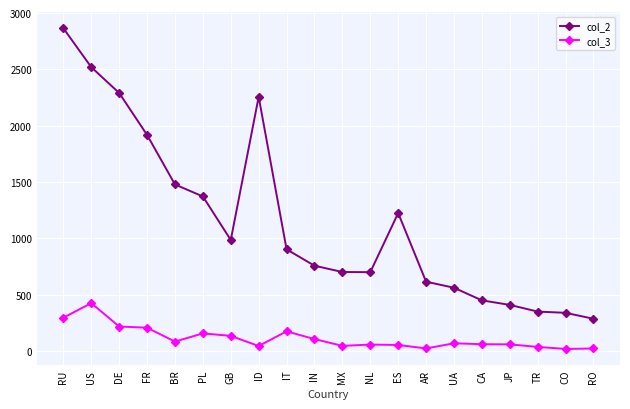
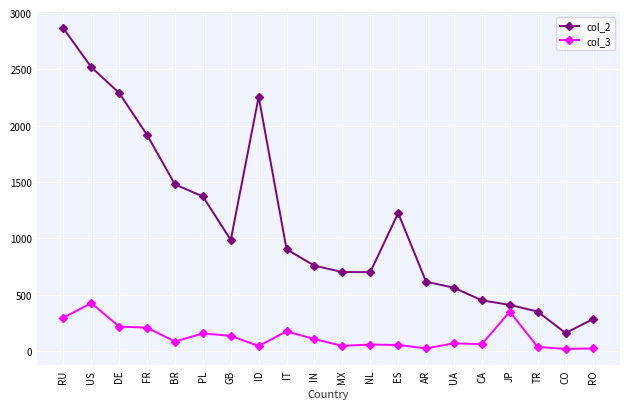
col_3, JP: 60 -> 350
col_2, CO: 340 -> 160
